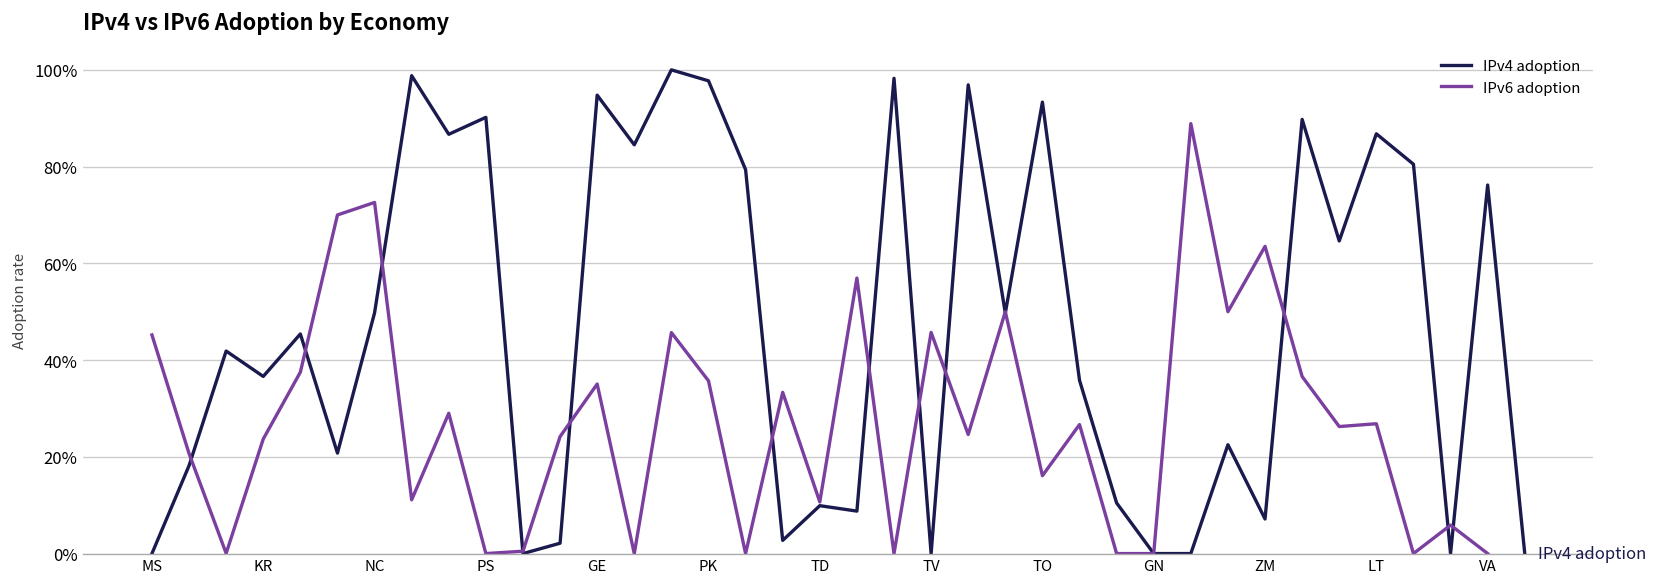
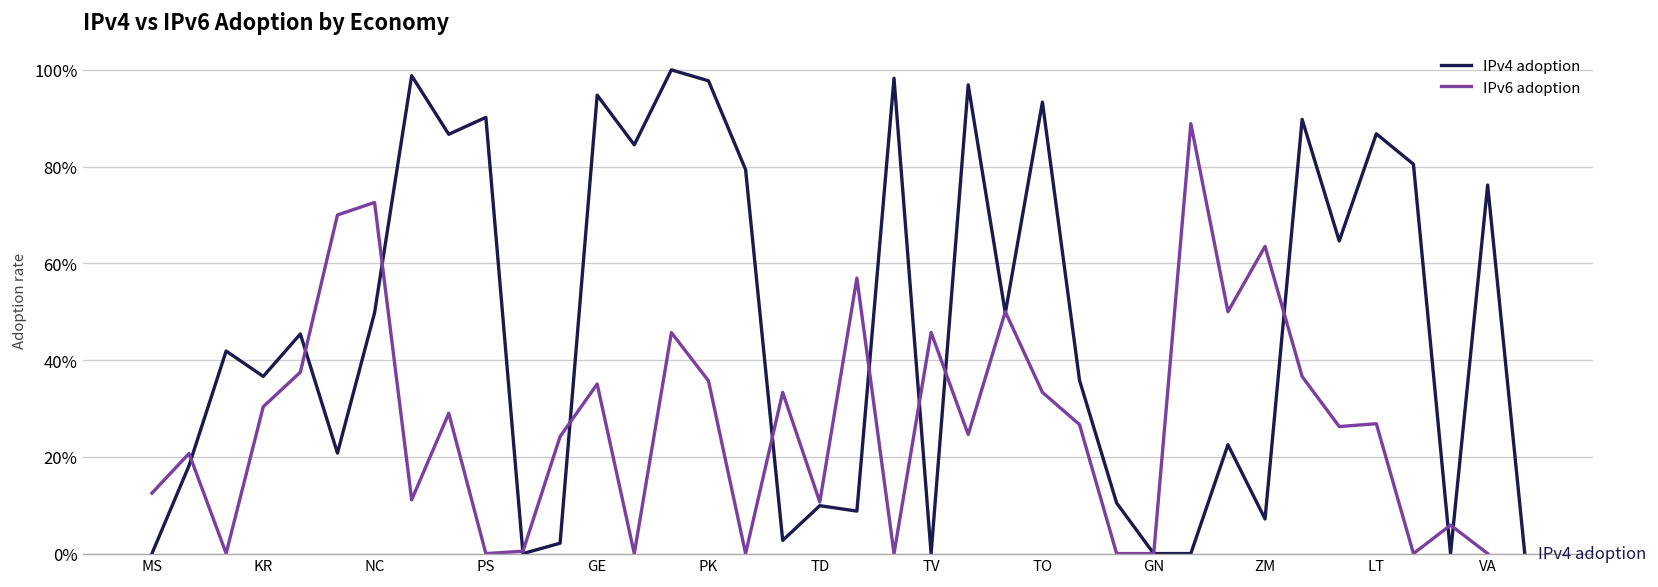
IPv6 adoption, MS: 45% -> 13%
IPv6 adoption, KR: 24% -> 30%
IPv6 adoption, TO: 16% -> 33%
